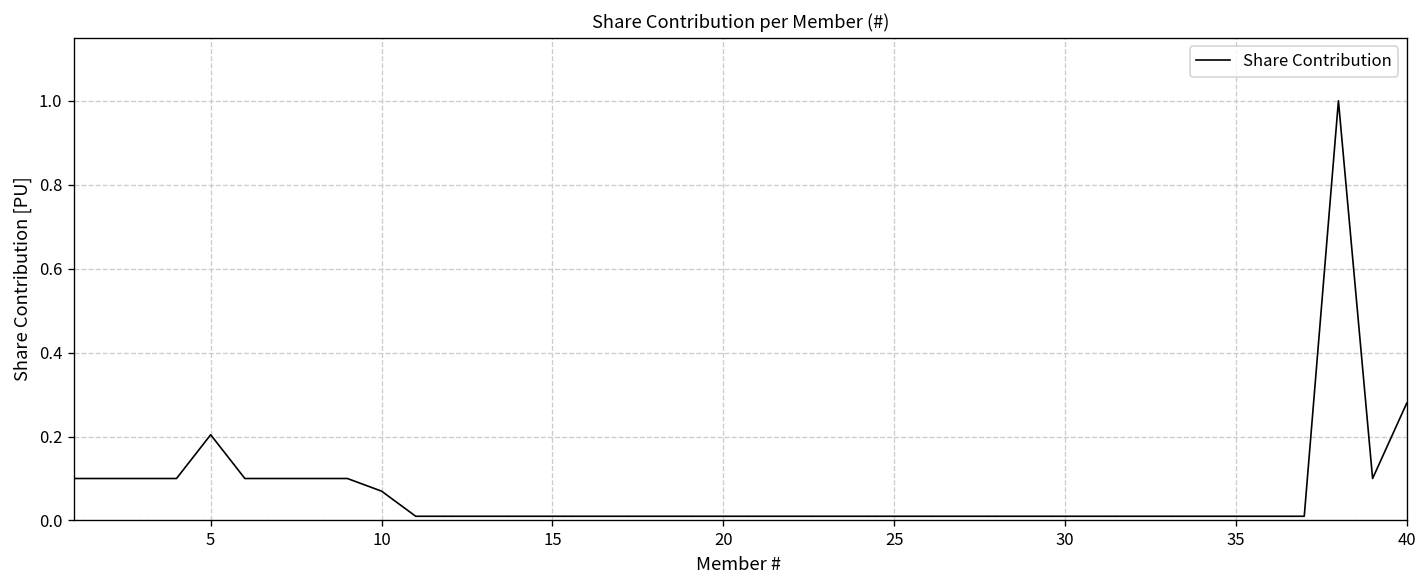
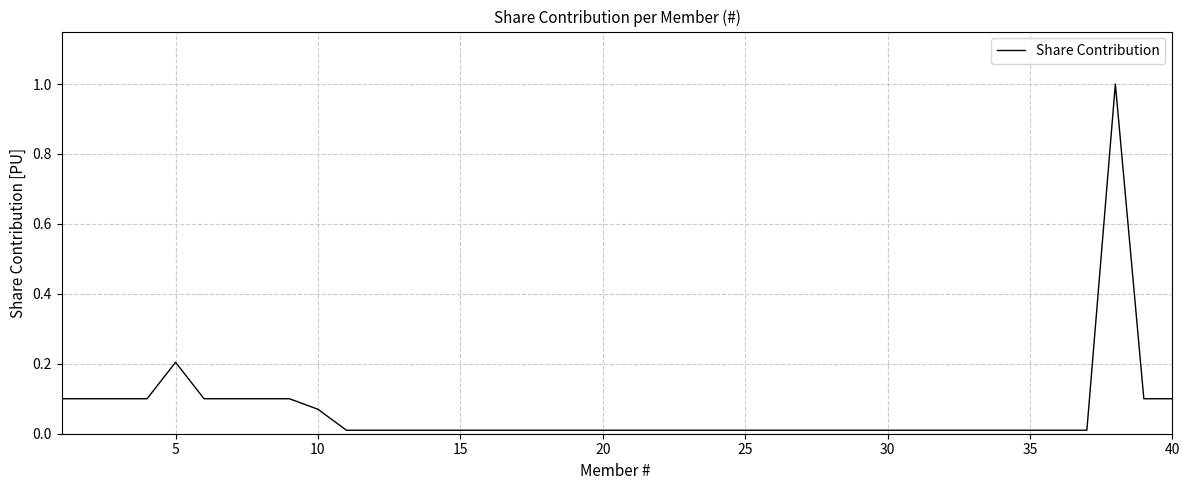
40: 0.28 -> 0.10
